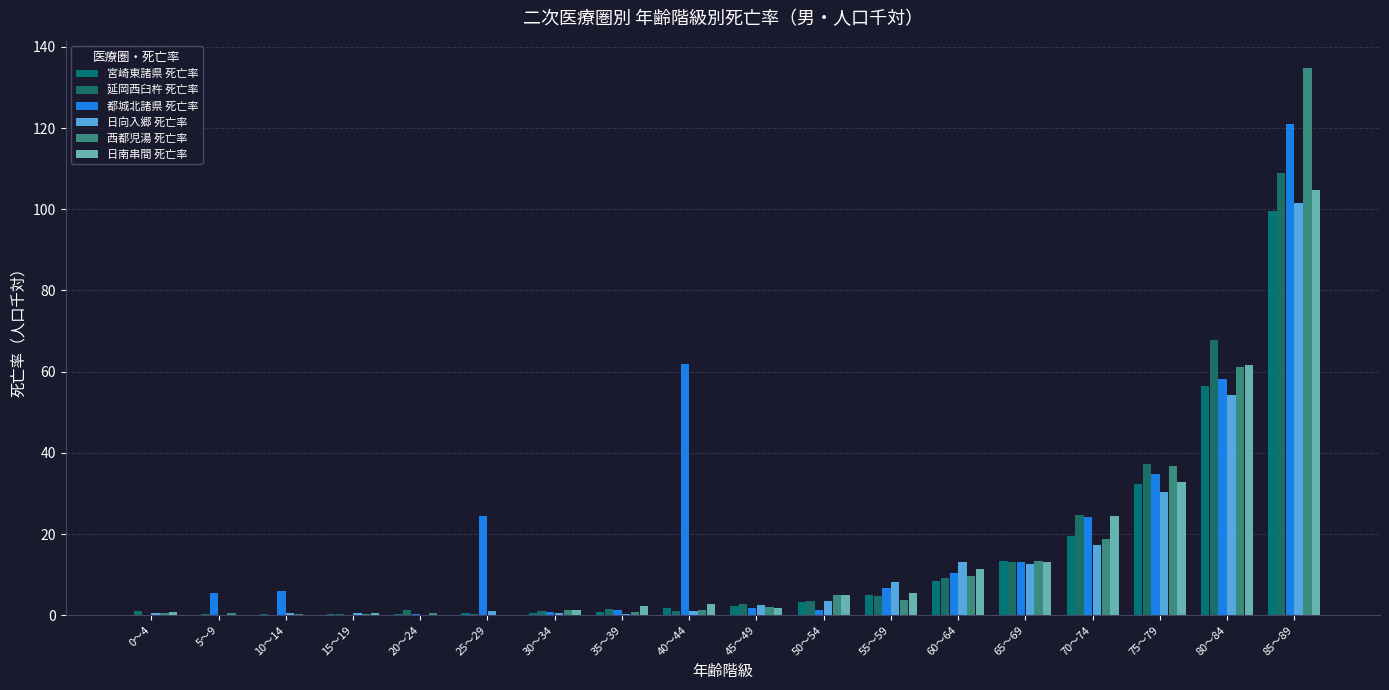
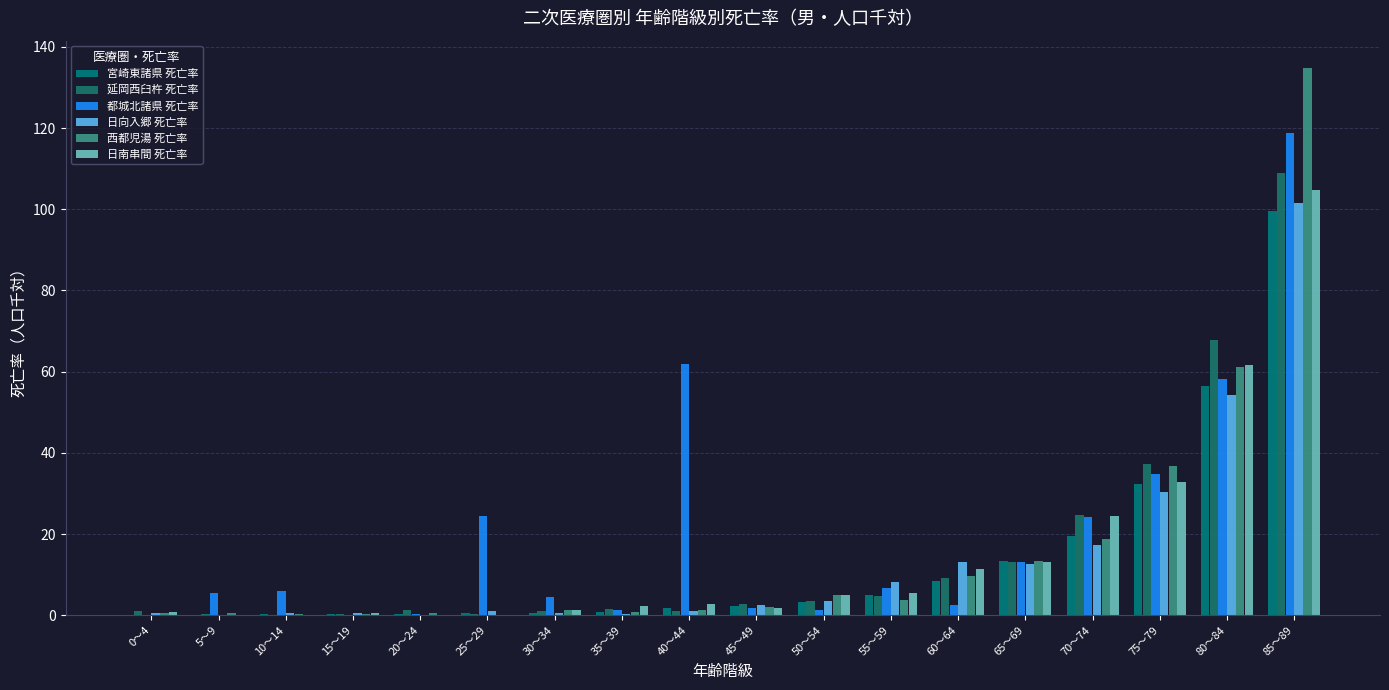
都城北諸県 死亡率, 30～34: 1 -> 4
都城北諸県 死亡率, 60～64: 10 -> 3
都城北諸県 死亡率, 85～89: 121 -> 119
